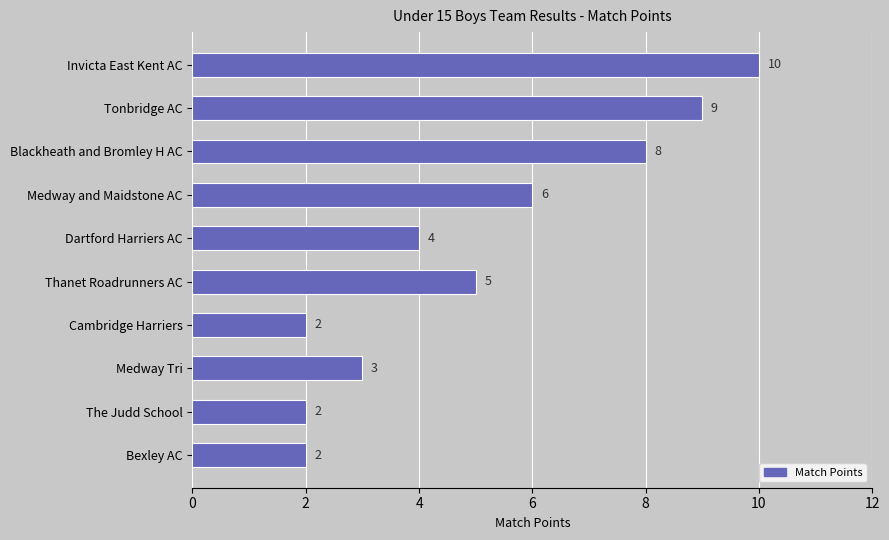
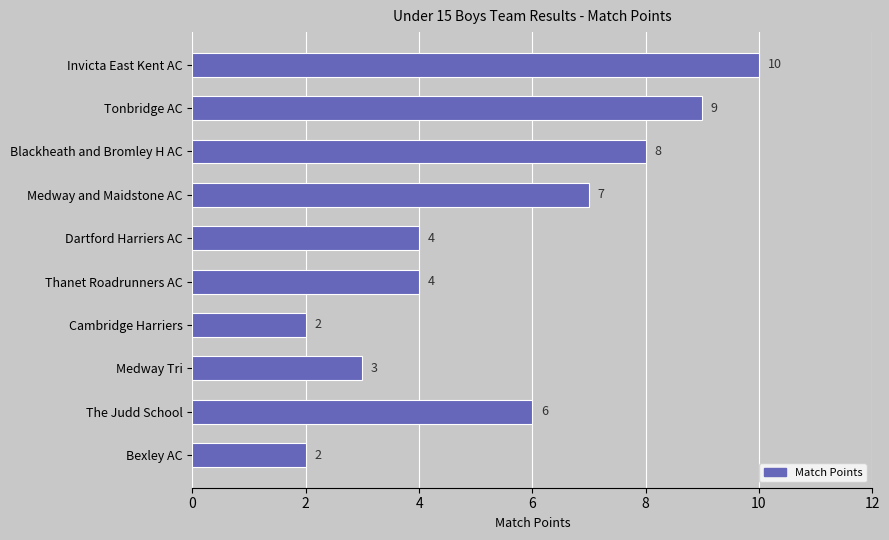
Medway and Maidstone AC: 6 -> 7
Thanet Roadrunners AC: 5 -> 4
The Judd School: 2 -> 6
